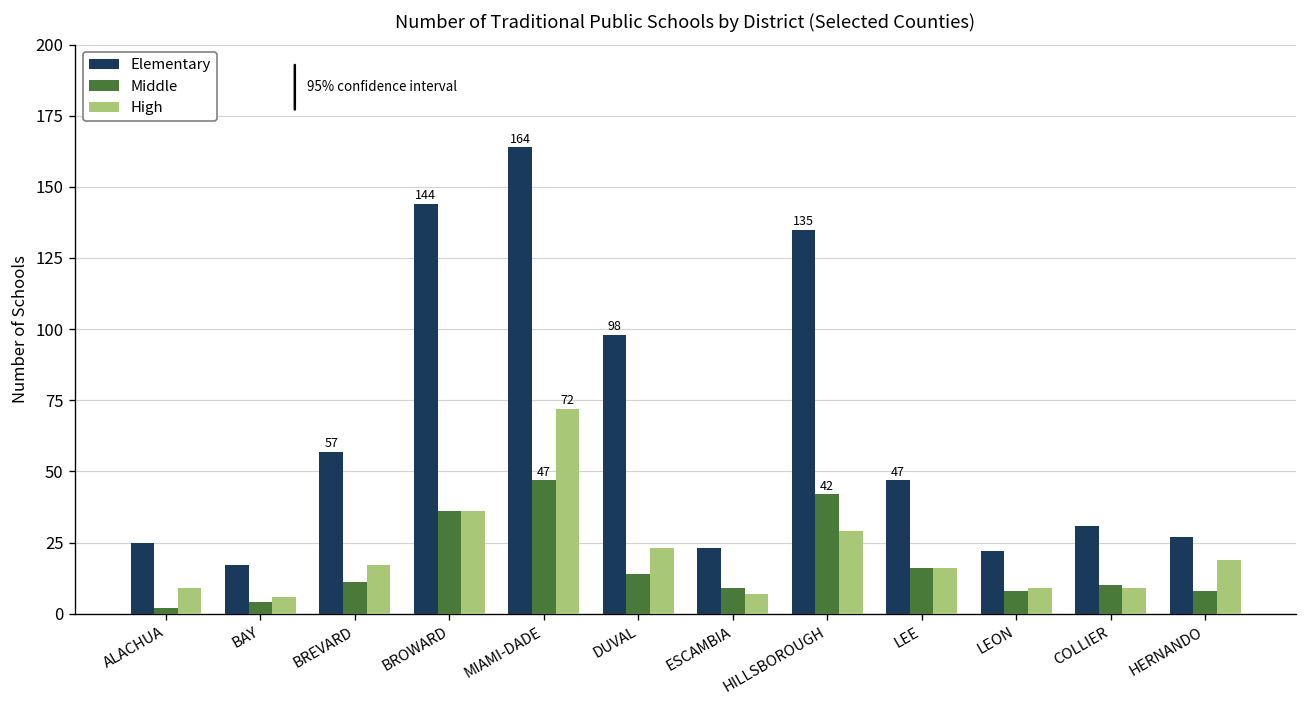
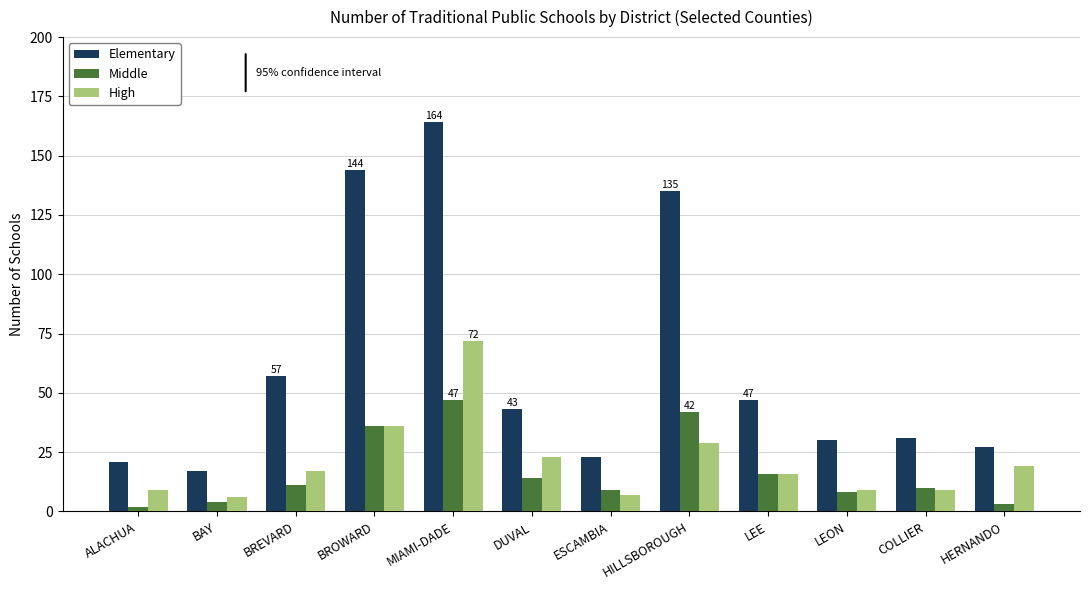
Elementary, ALACHUA: 25 -> 21
Elementary, DUVAL: 98 -> 43
Elementary, LEON: 22 -> 30
Middle, HERNANDO: 8 -> 3
